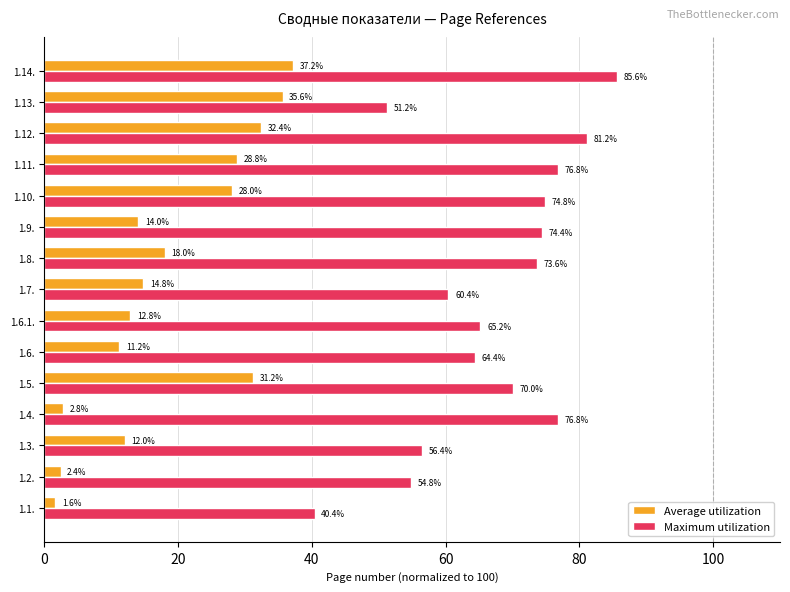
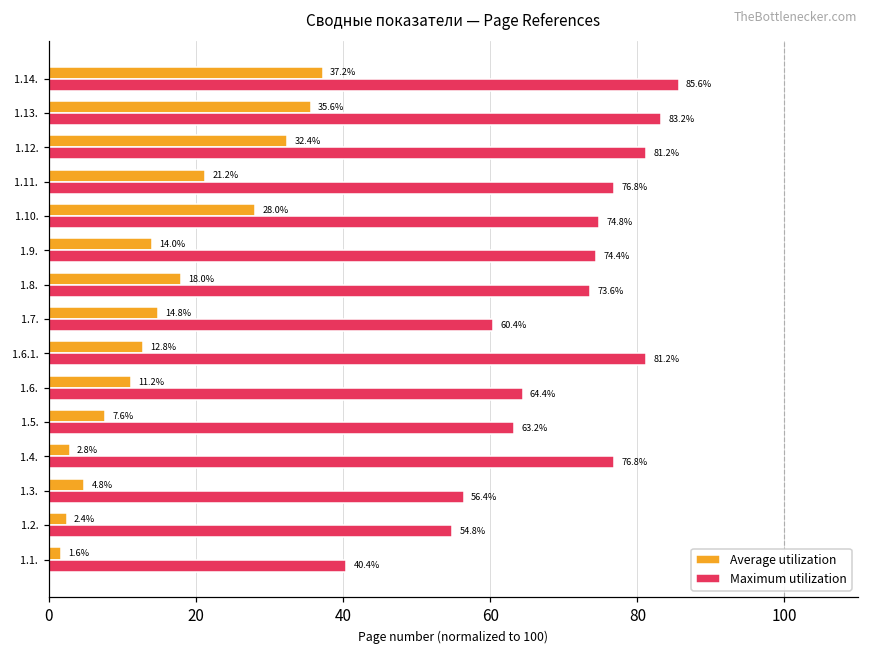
Maximum utilization, 1.13.: 51.2% -> 83.2%
Average utilization, 1.11.: 28.8% -> 21.2%
Maximum utilization, 1.6.1.: 65.2% -> 81.2%
Average utilization, 1.5.: 31.2% -> 7.6%
Maximum utilization, 1.5.: 70.0% -> 63.2%
Average utilization, 1.3.: 12.0% -> 4.8%
